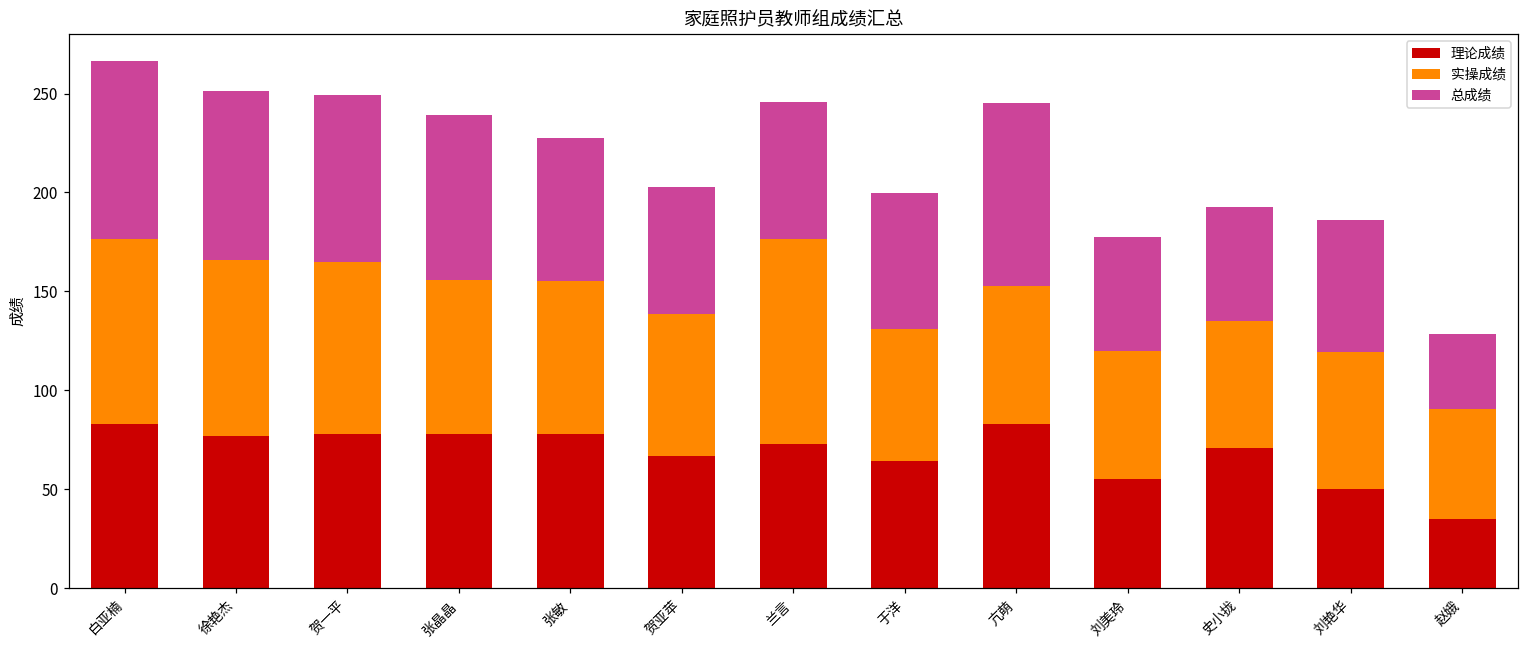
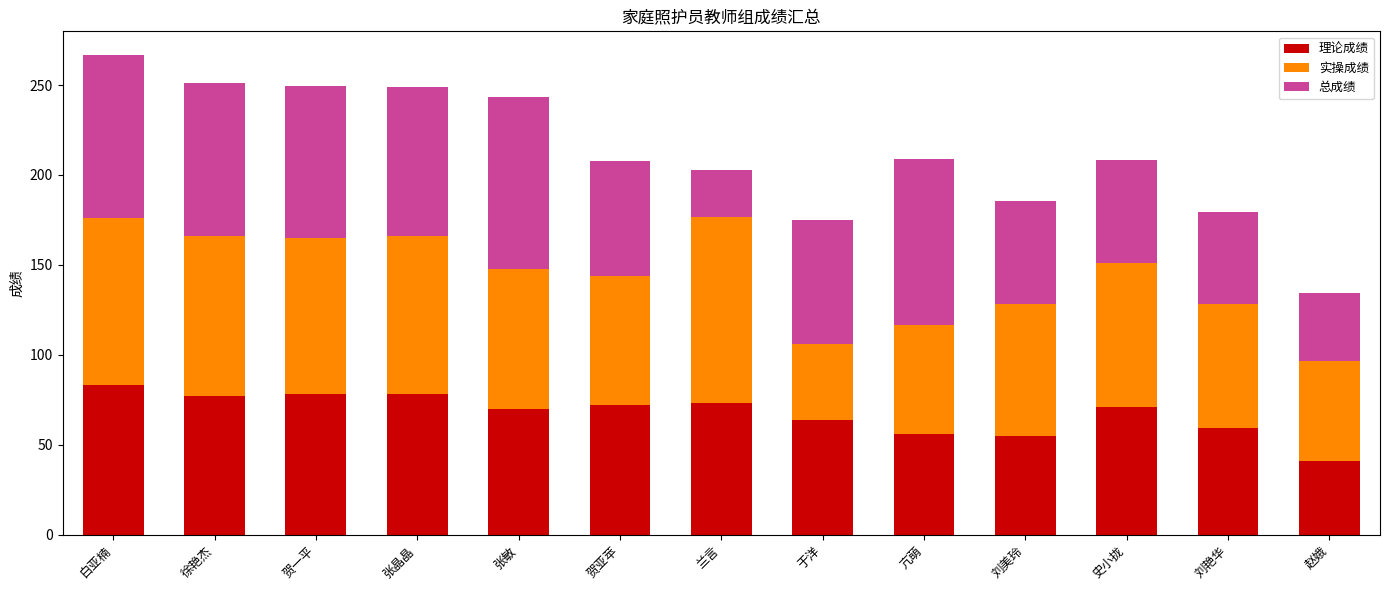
实操成绩, 张晶晶: 78 -> 88
理论成绩, 张敏: 78 -> 70
总成绩, 张敏: 72 -> 96
理论成绩, 贺亚苹: 67 -> 72
总成绩, 兰言: 69 -> 26
实操成绩, 于洋: 67 -> 42
理论成绩, 亢萌: 83 -> 56
实操成绩, 亢萌: 70 -> 60
实操成绩, 刘美玲: 65 -> 73
实操成绩, 史小拢: 64 -> 80
理论成绩, 刘艳华: 50 -> 59
总成绩, 刘艳华: 66 -> 51
理论成绩, 赵娥: 35 -> 41
